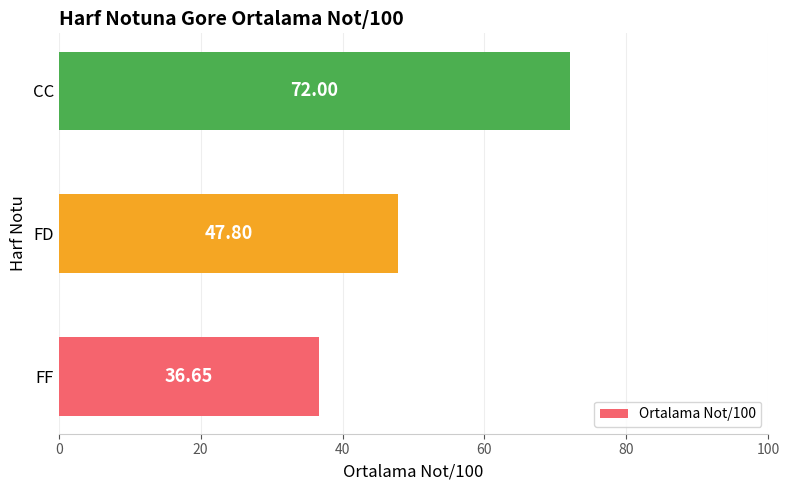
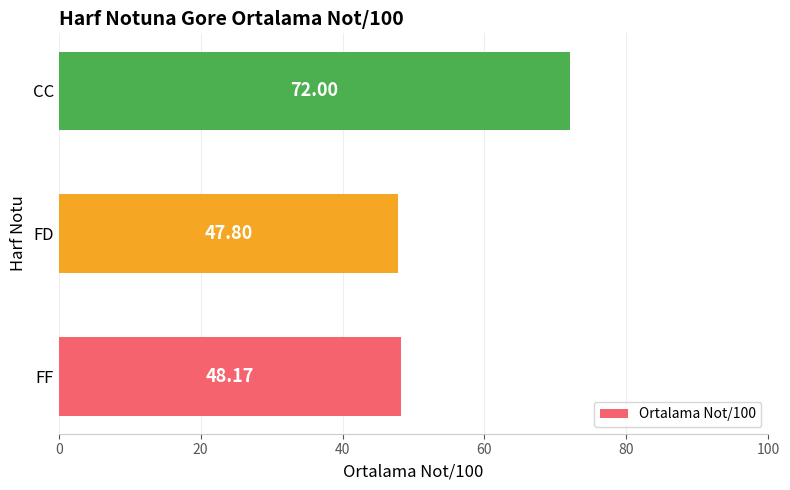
FF: 36.65 -> 48.17
